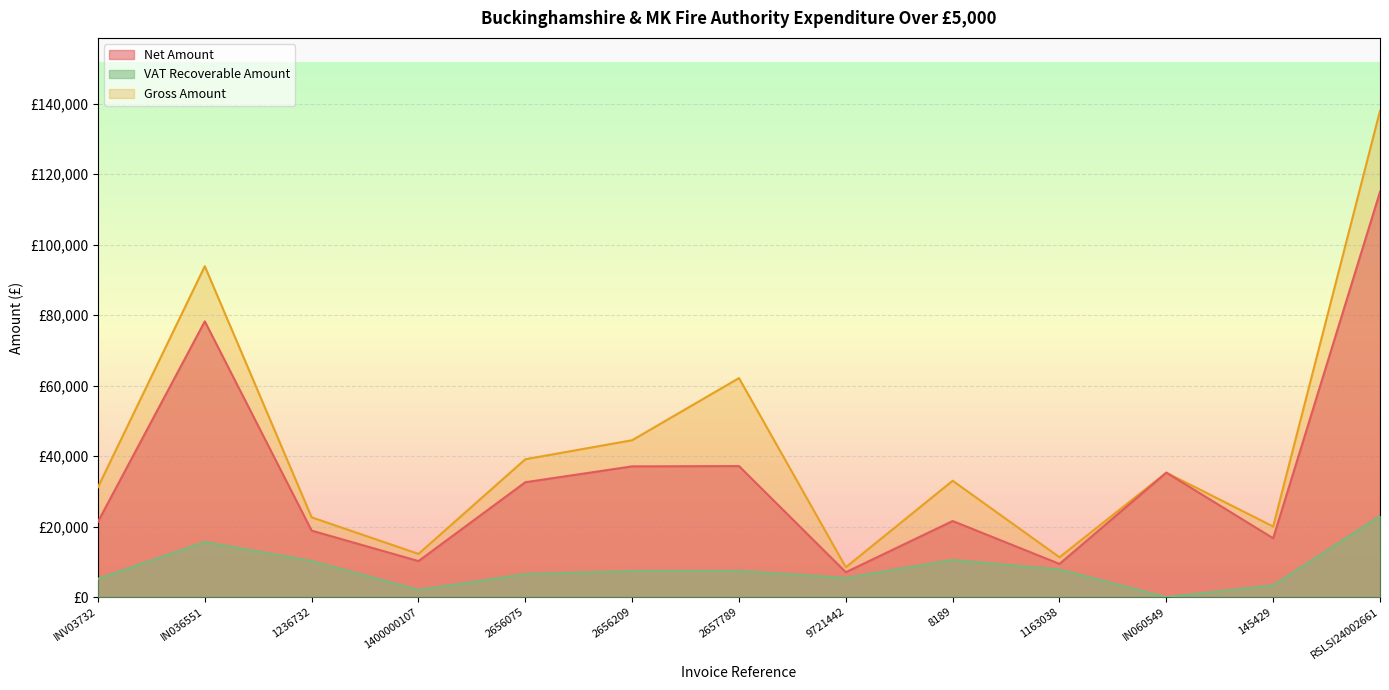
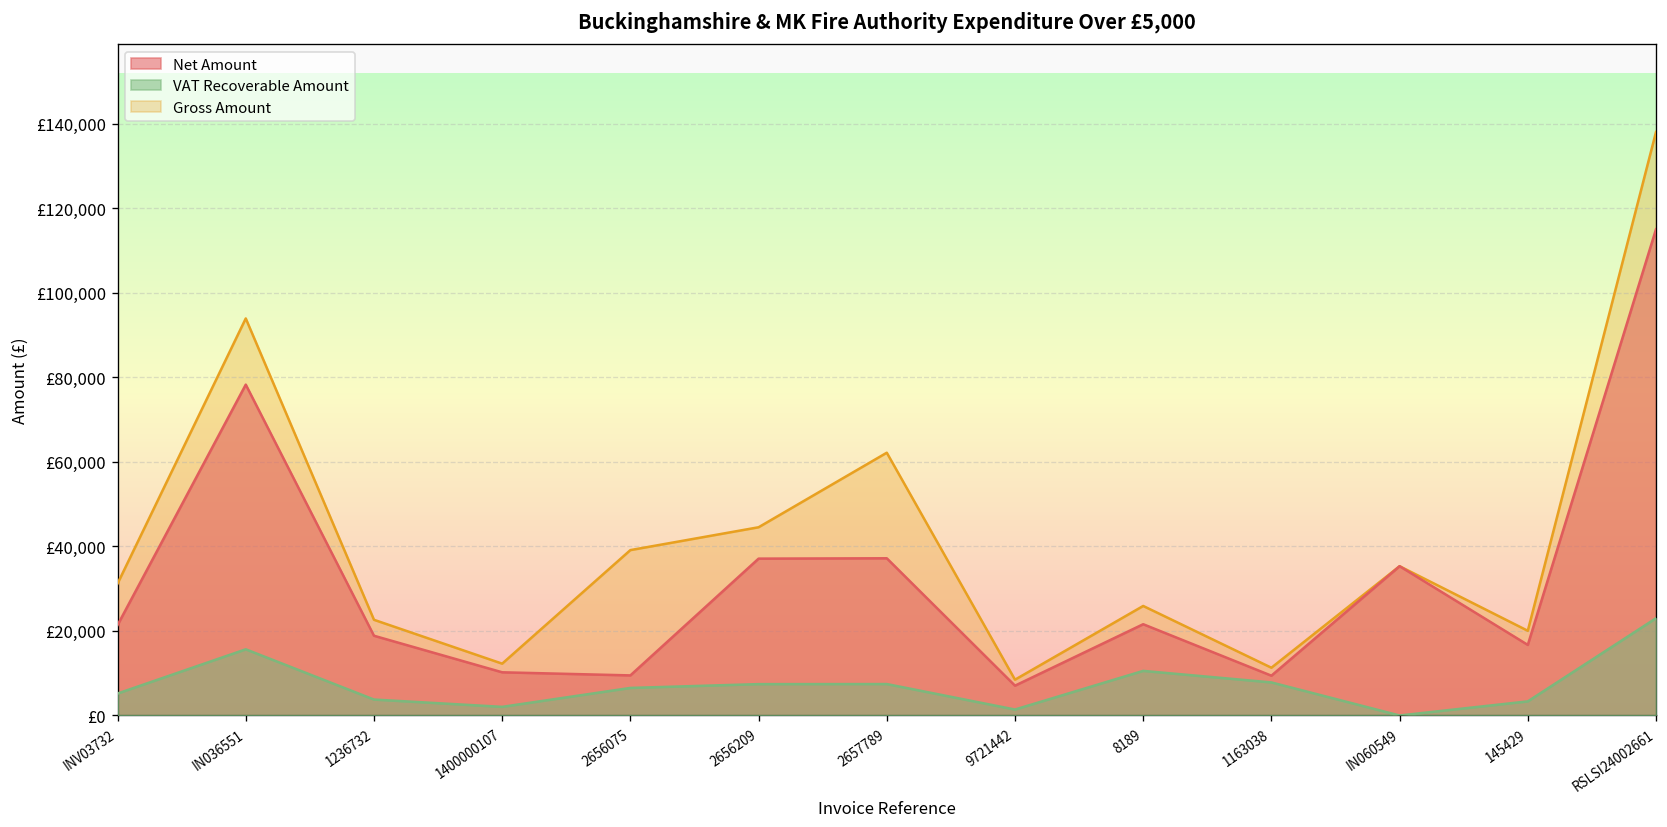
VAT Recoverable Amount, 1236732: £10,000 -> £4,000
Net Amount, 2656075: £33,000 -> £9,000
VAT Recoverable Amount, 9721442: £5,000 -> £1,000
Gross Amount, 8189: £33,000 -> £26,000
